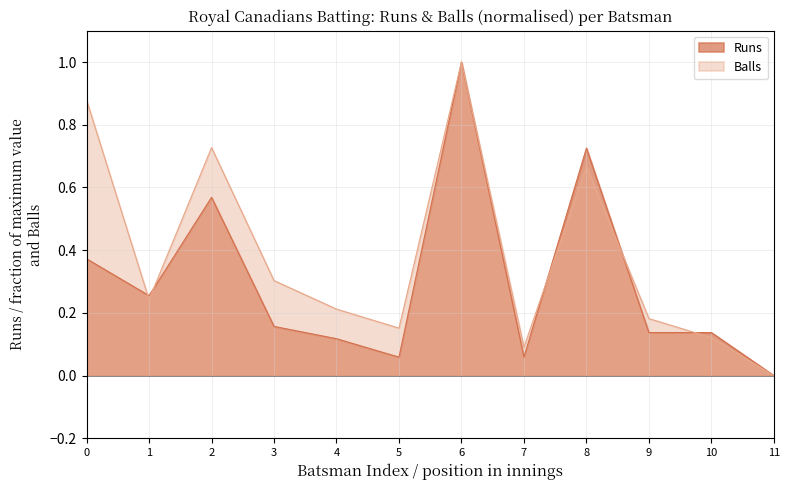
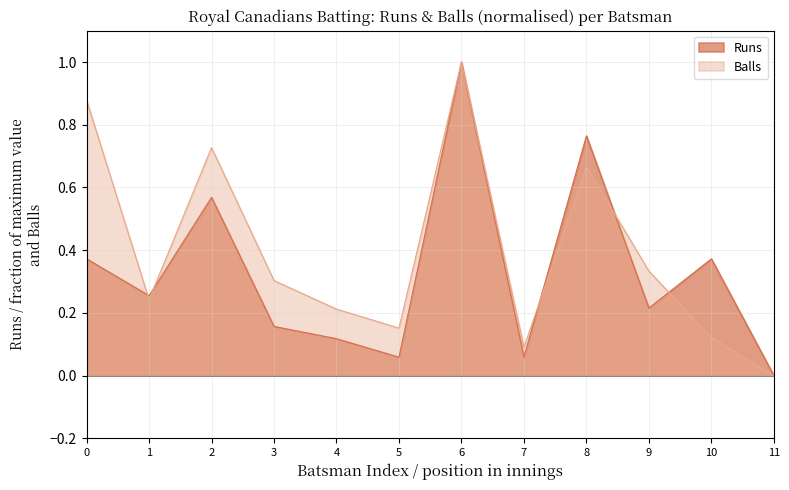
Runs, 8: 0.73 -> 0.76
Runs, 9: 0.14 -> 0.22
Balls, 9: 0.18 -> 0.33
Runs, 10: 0.14 -> 0.37
